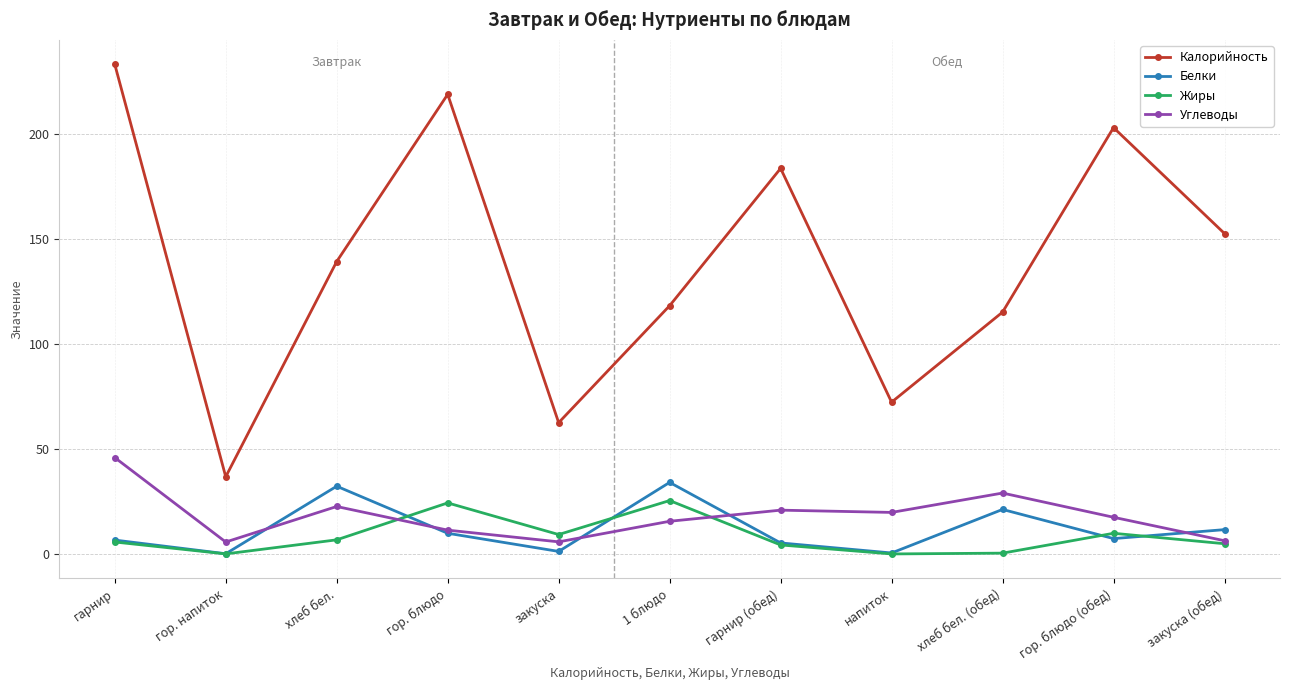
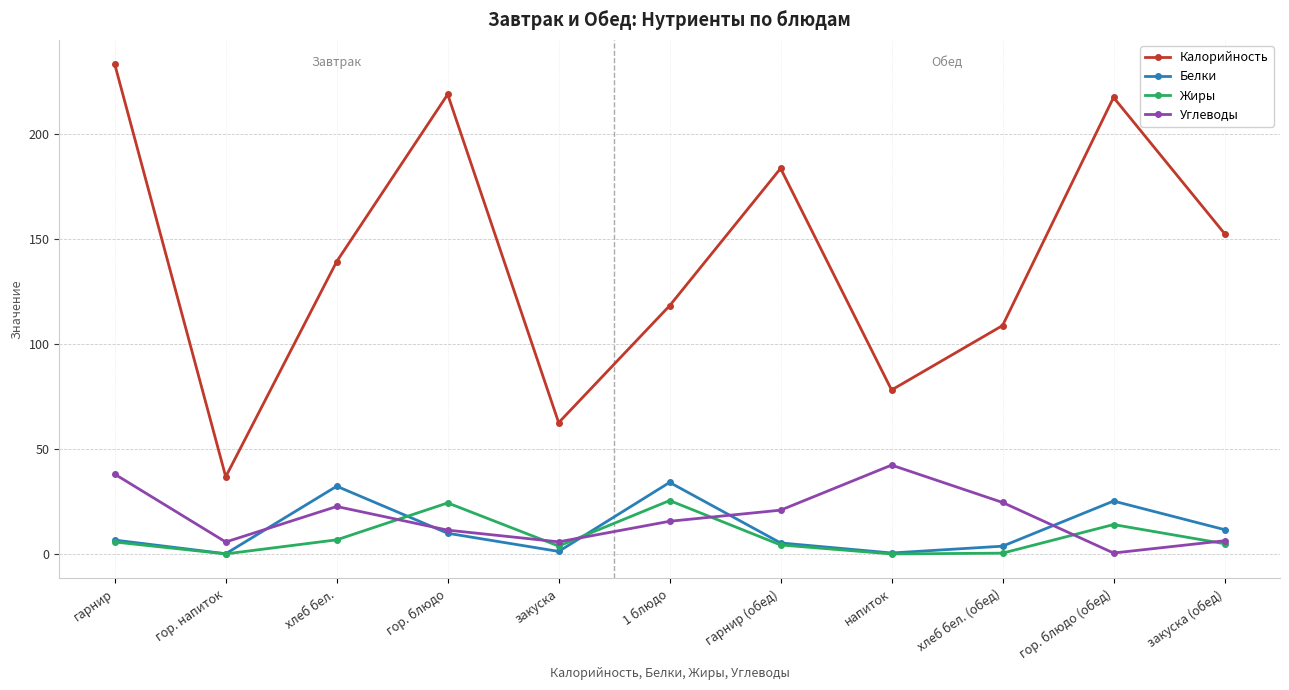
Углеводы, гарнир: 46 -> 38
Жиры, закуска: 9 -> 4
Калорийность, напиток: 72 -> 78
Углеводы, напиток: 20 -> 42
Калорийность, хлеб бел. (обед): 115 -> 109
Белки, хлеб бел. (обед): 21 -> 4
Углеводы, хлеб бел. (обед): 29 -> 25
Калорийность, гор. блюдо (обед): 203 -> 217
Белки, гор. блюдо (обед): 7 -> 25
Жиры, гор. блюдо (обед): 10 -> 14
Углеводы, гор. блюдо (обед): 17 -> 0
